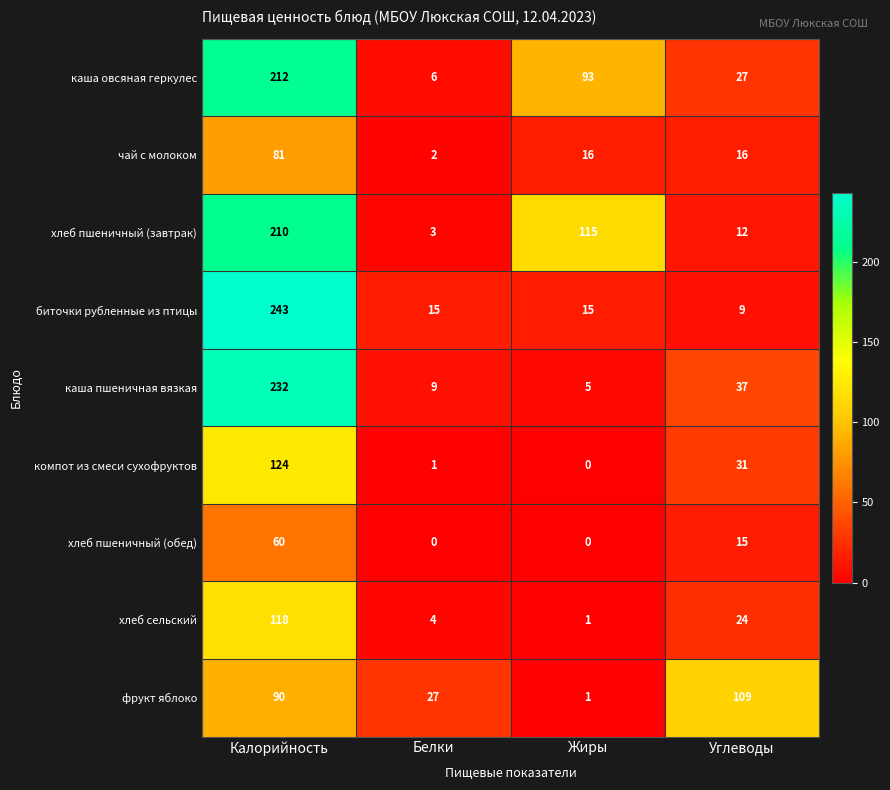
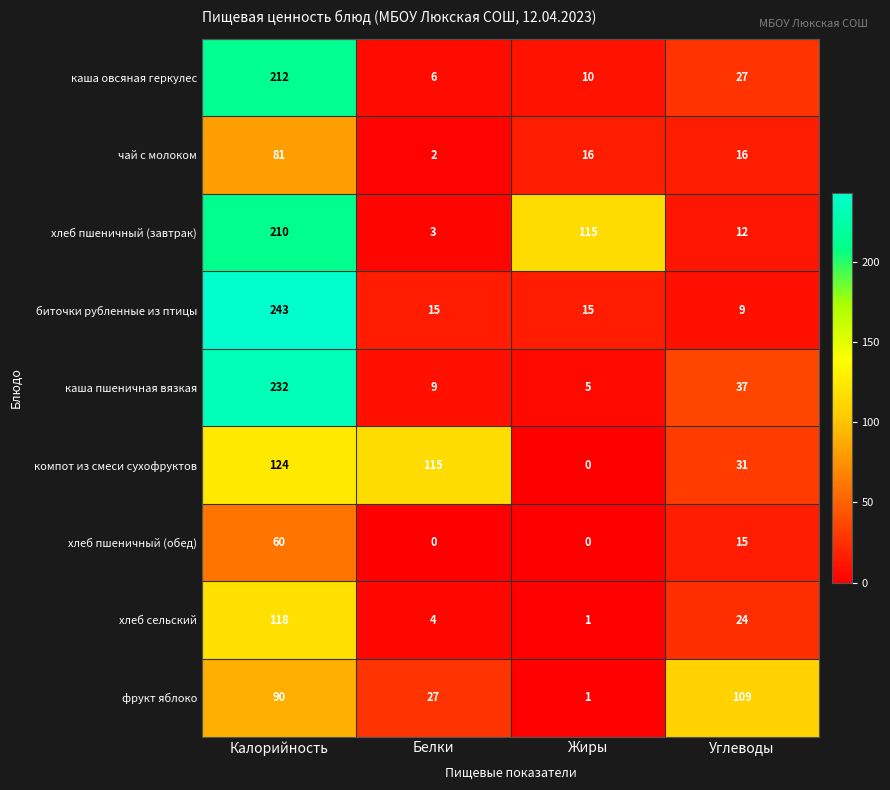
каша овсяная геркулес, Жиры: 93 -> 10
компот из смеси сухофруктов, Белки: 1 -> 115
